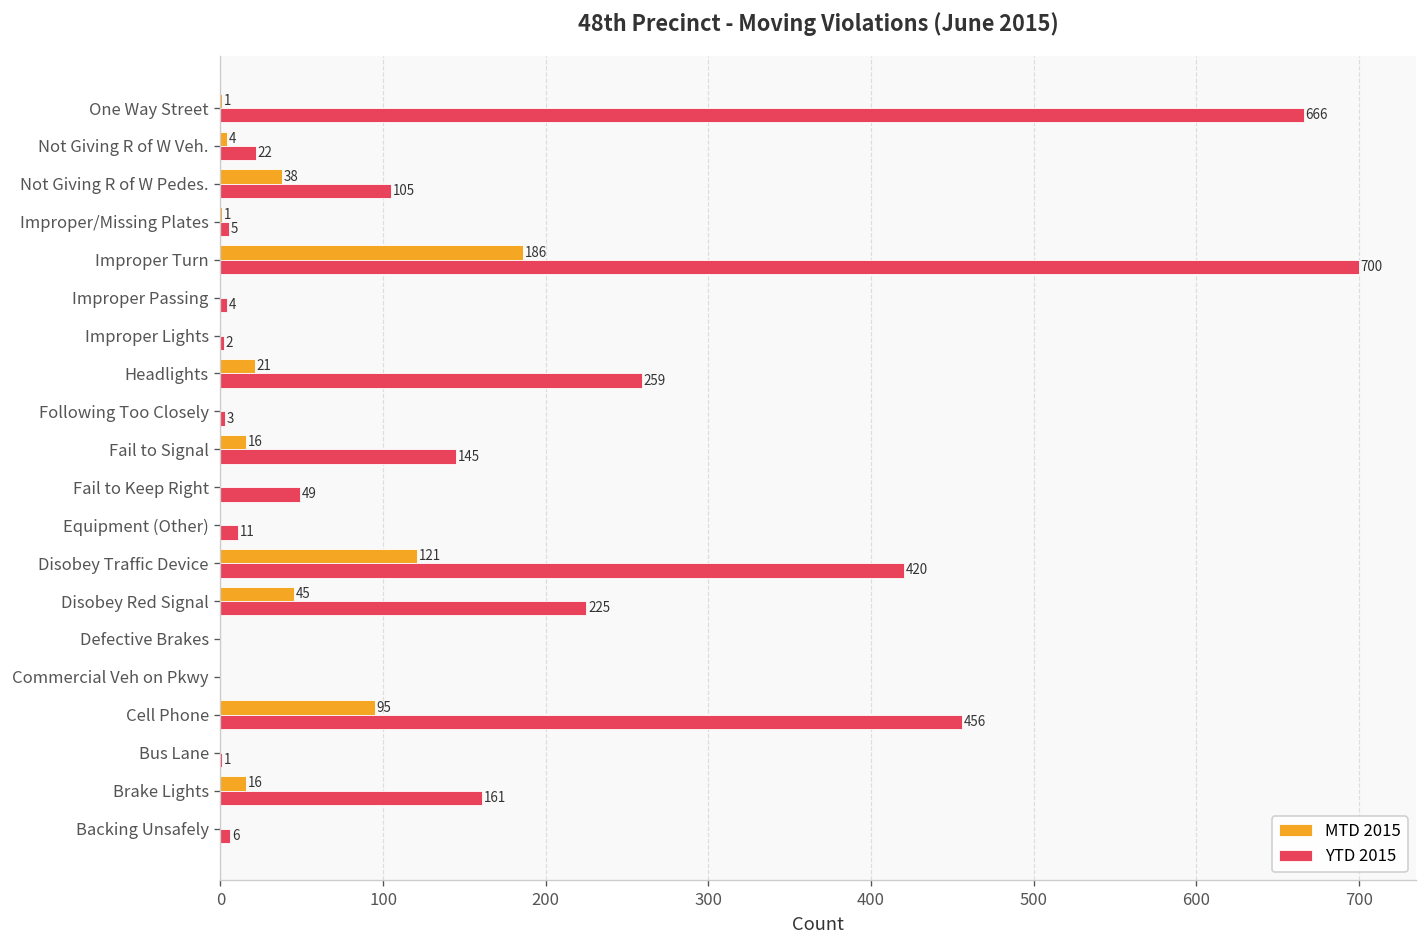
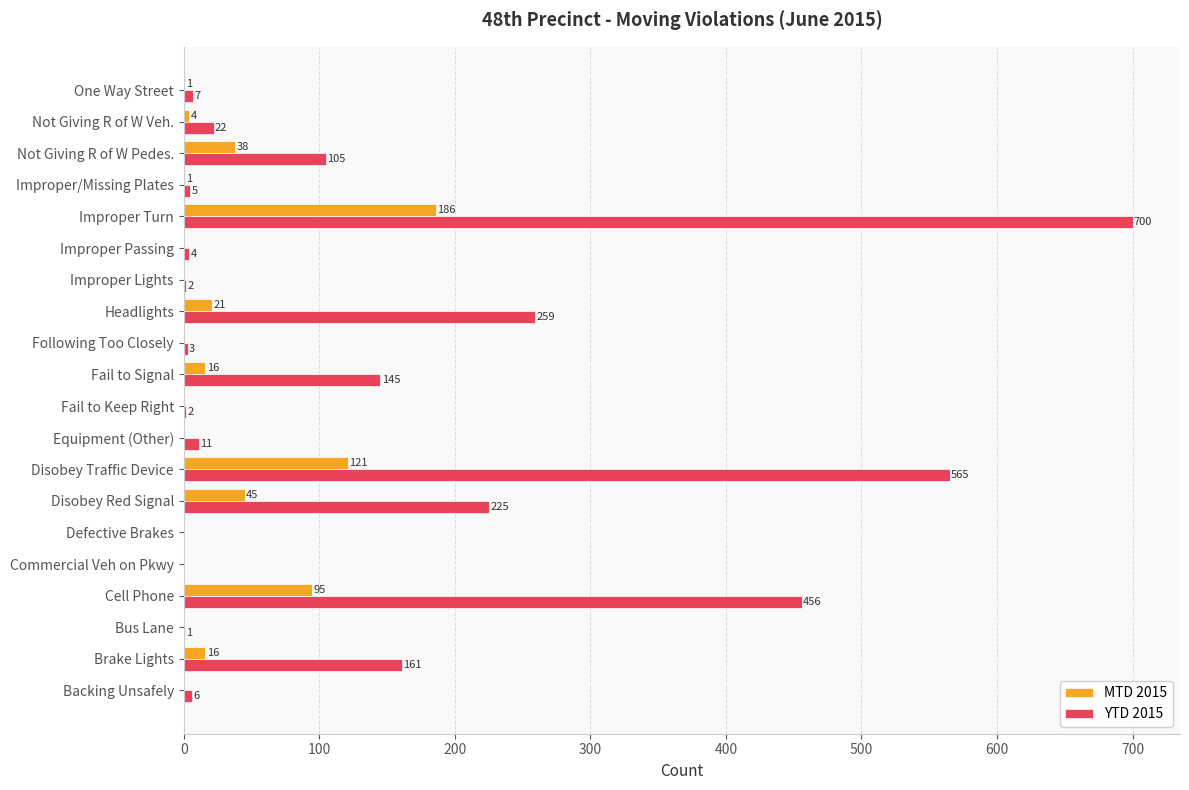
YTD 2015, One Way Street: 666 -> 7
YTD 2015, Fail to Keep Right: 49 -> 2
YTD 2015, Disobey Traffic Device: 420 -> 565
